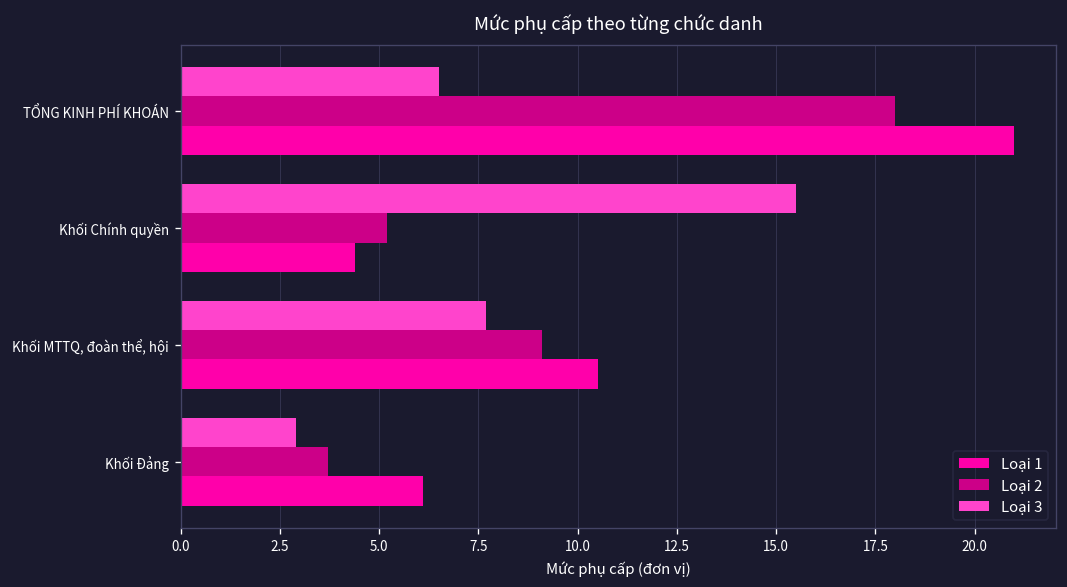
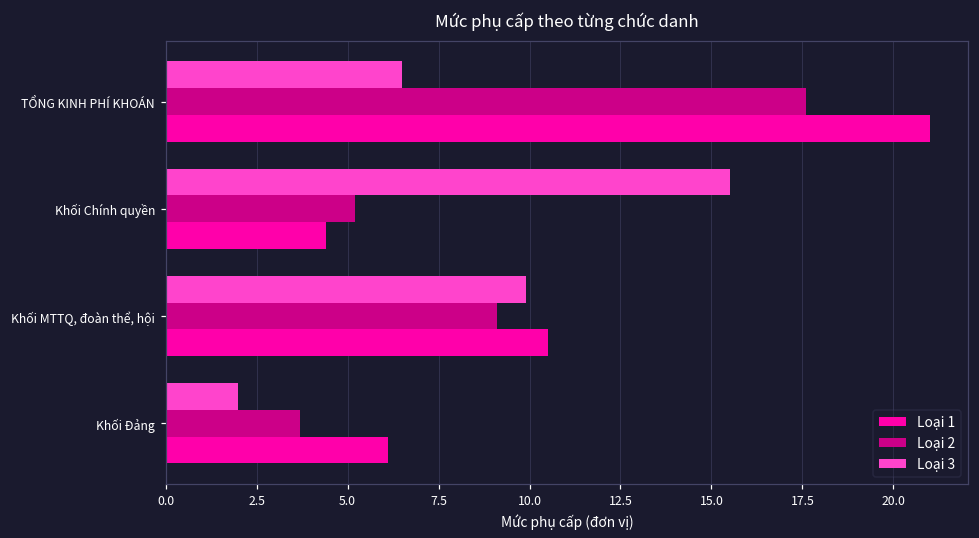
Loại 2, TỔNG KINH PHÍ KHOÁN: 18.0 -> 17.6
Loại 3, Khối MTTQ, đoàn thể, hội: 7.7 -> 9.9
Loại 3, Khối Đảng: 2.9 -> 2.0
